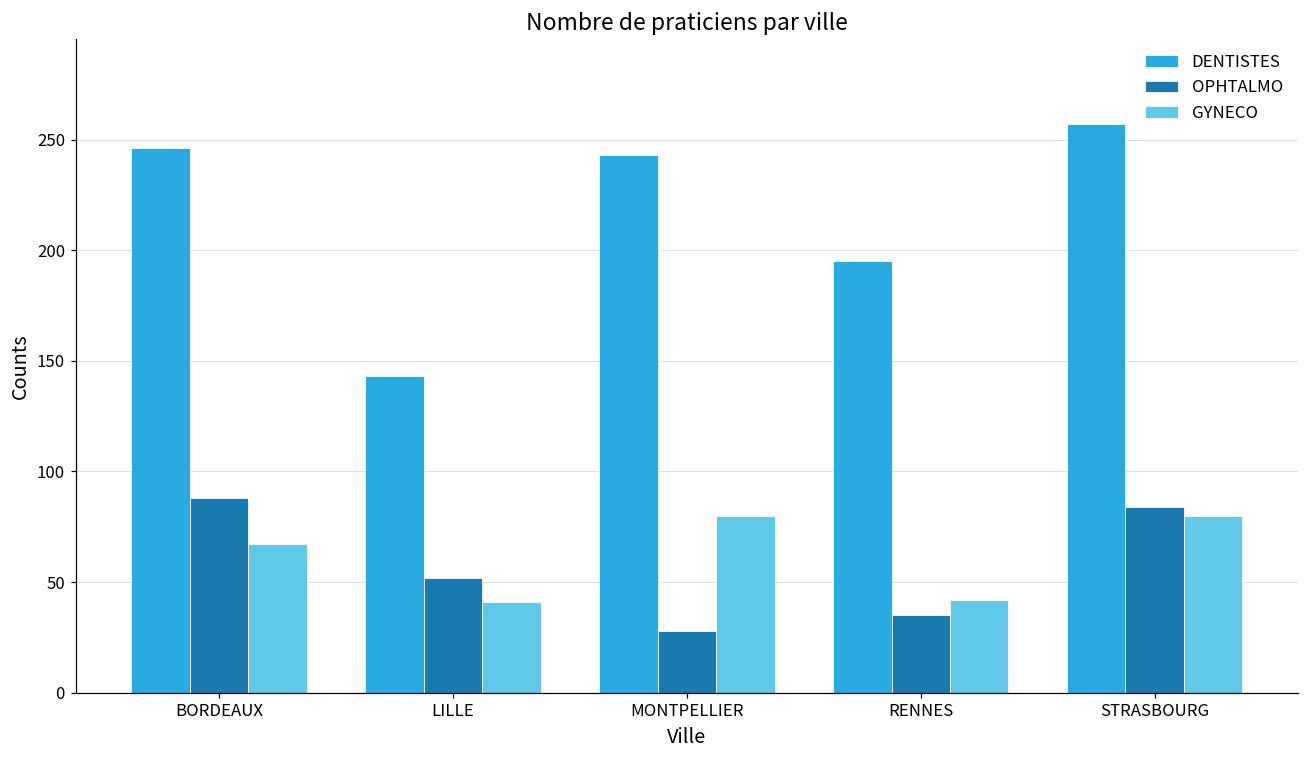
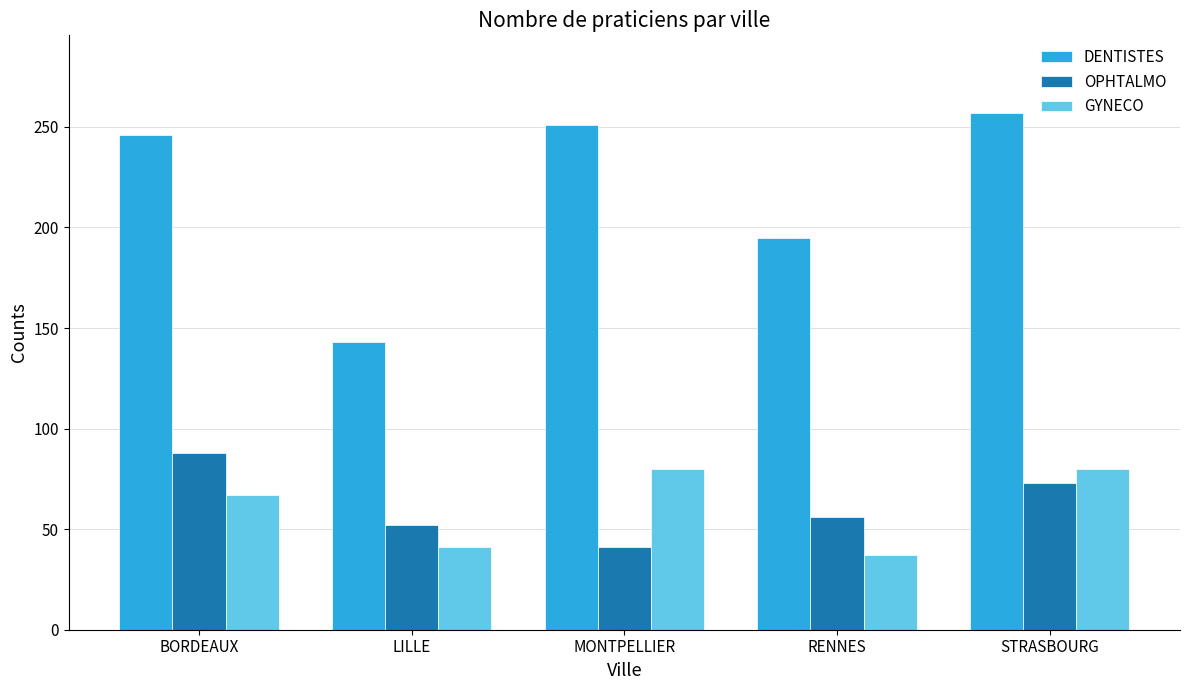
DENTISTES, MONTPELLIER: 243 -> 251
OPHTALMO, MONTPELLIER: 28 -> 41
OPHTALMO, RENNES: 35 -> 56
GYNECO, RENNES: 42 -> 37
OPHTALMO, STRASBOURG: 84 -> 73
